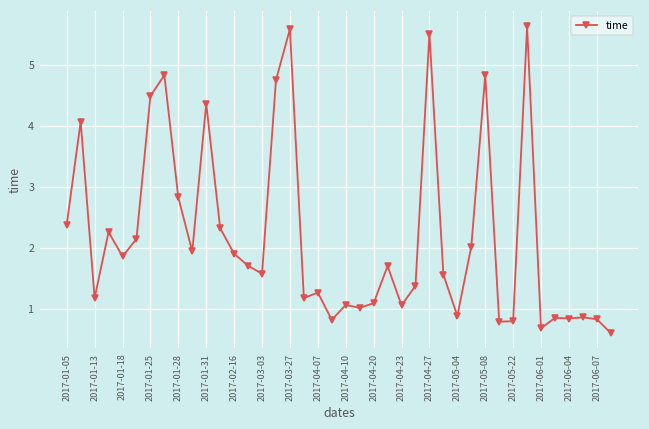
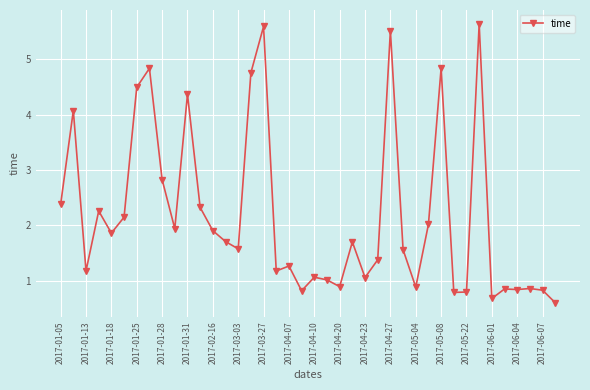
2017-04-20: 1.1 -> 0.9
